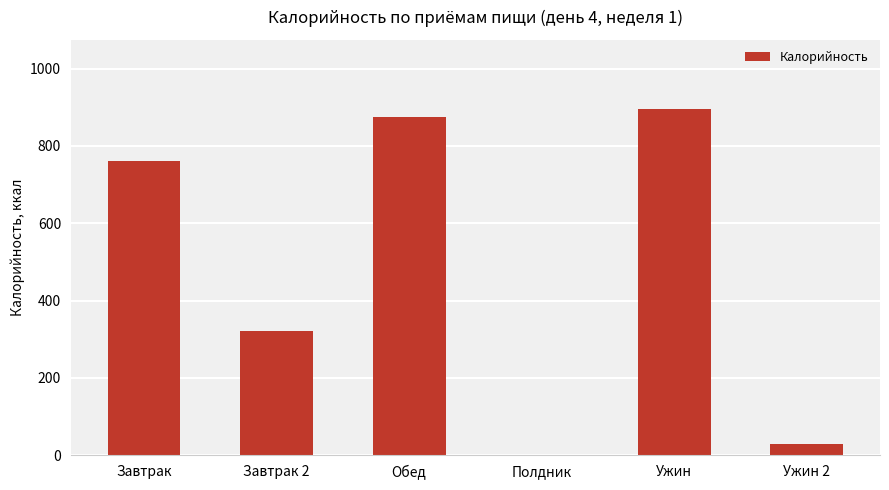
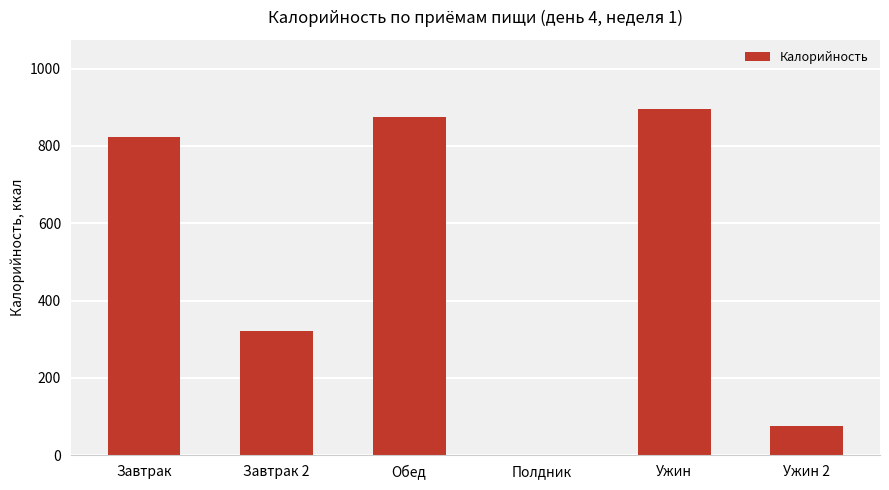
Завтрак: 760 -> 820
Ужин 2: 30 -> 80
